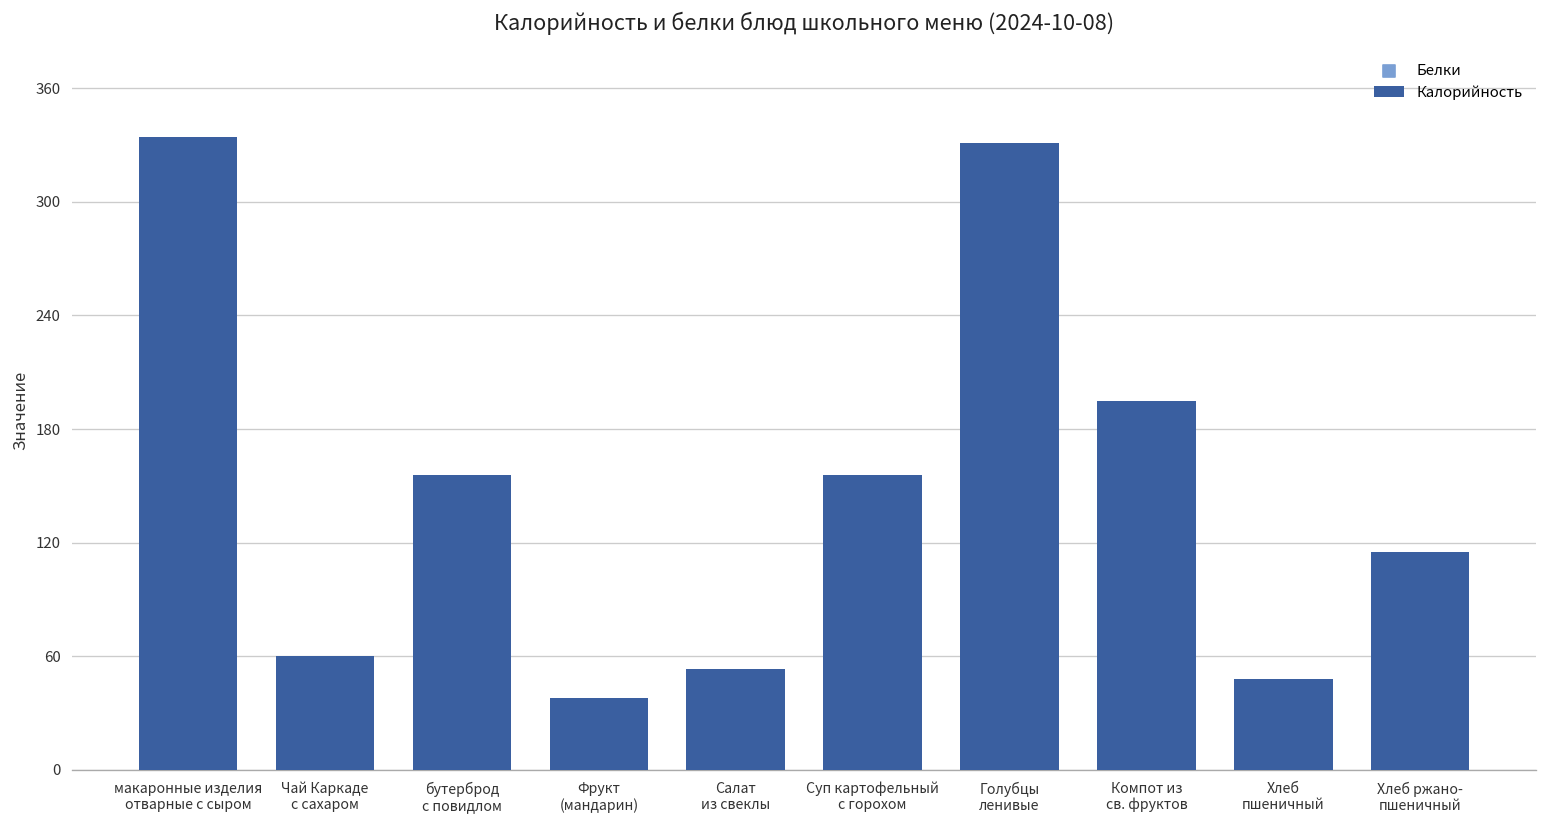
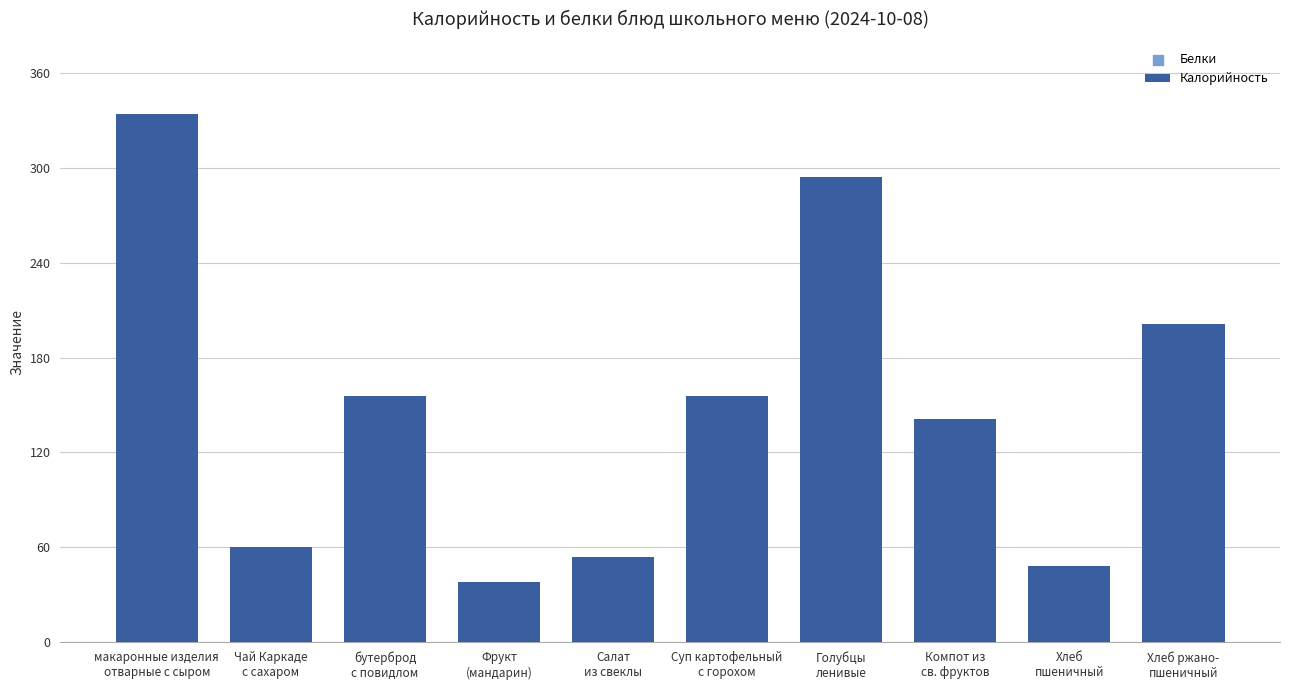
Голубцы ленивые: 331 -> 294
Компот из св. фруктов: 195 -> 141
Хлеб ржано- пшеничный: 115 -> 202
